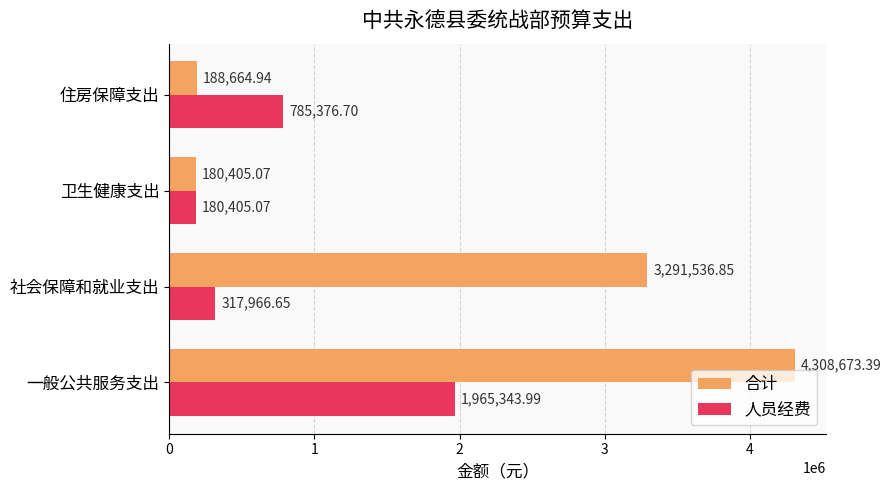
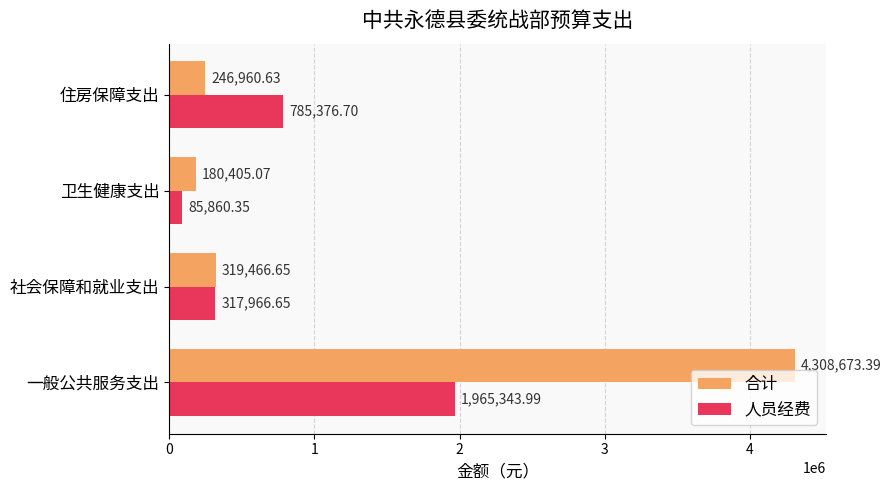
合计, 住房保障支出: 188,664.94 -> 246,960.63
人员经费, 卫生健康支出: 180,405.07 -> 85,860.35
合计, 社会保障和就业支出: 3,291,536.85 -> 319,466.65
